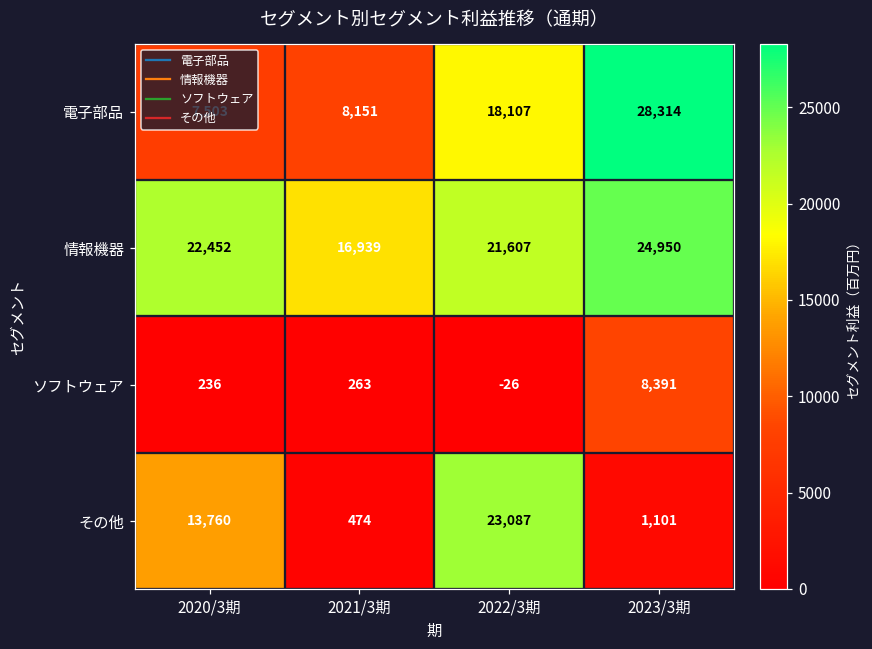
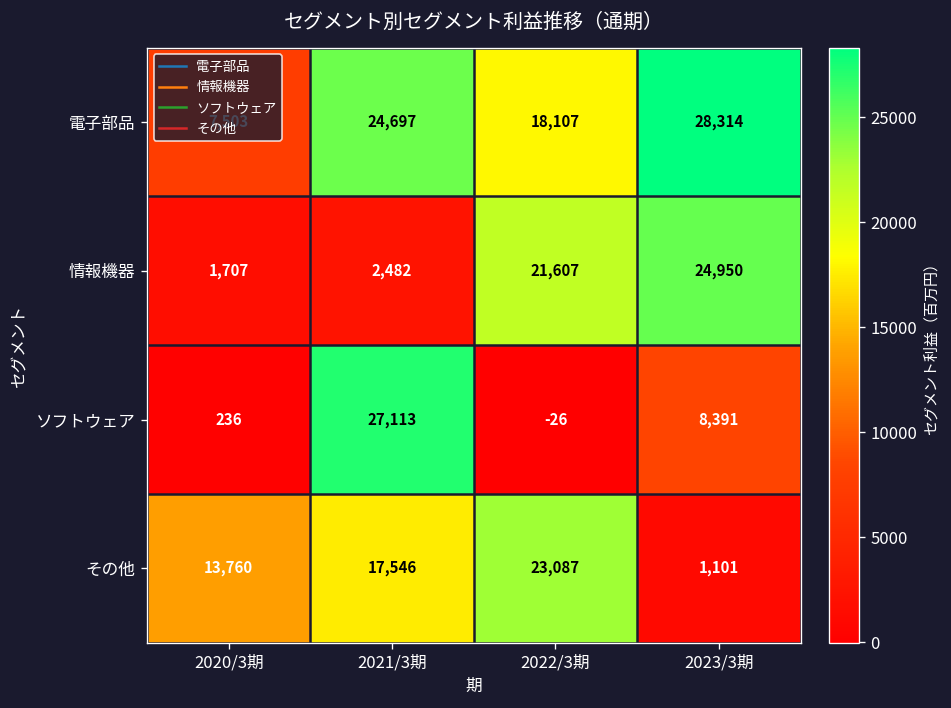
電子部品, 2021/3期: 8,151 -> 24,697
情報機器, 2020/3期: 22,452 -> 1,707
情報機器, 2021/3期: 16,939 -> 2,482
ソフトウェア, 2021/3期: 263 -> 27,113
その他, 2021/3期: 474 -> 17,546
